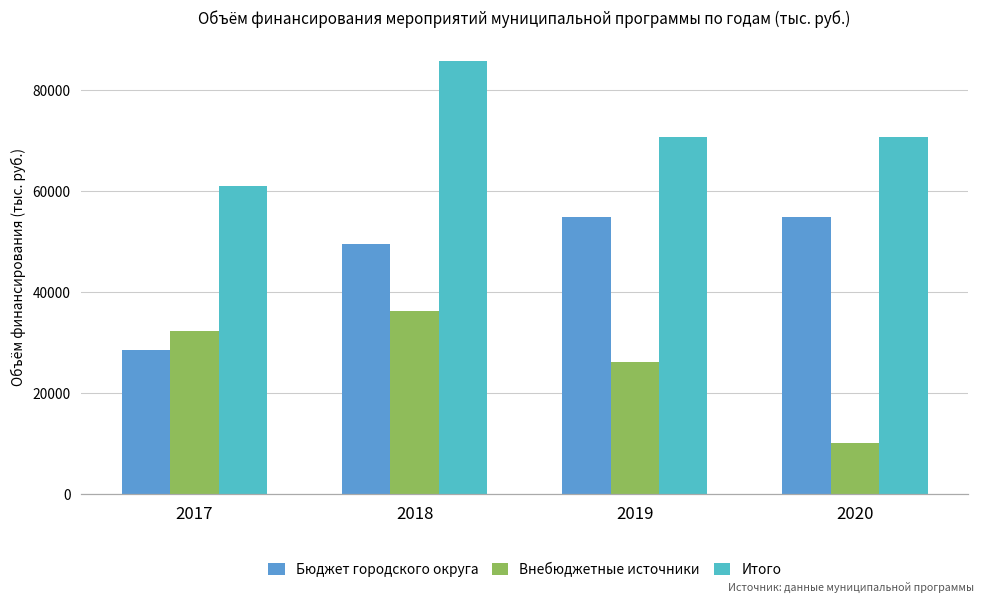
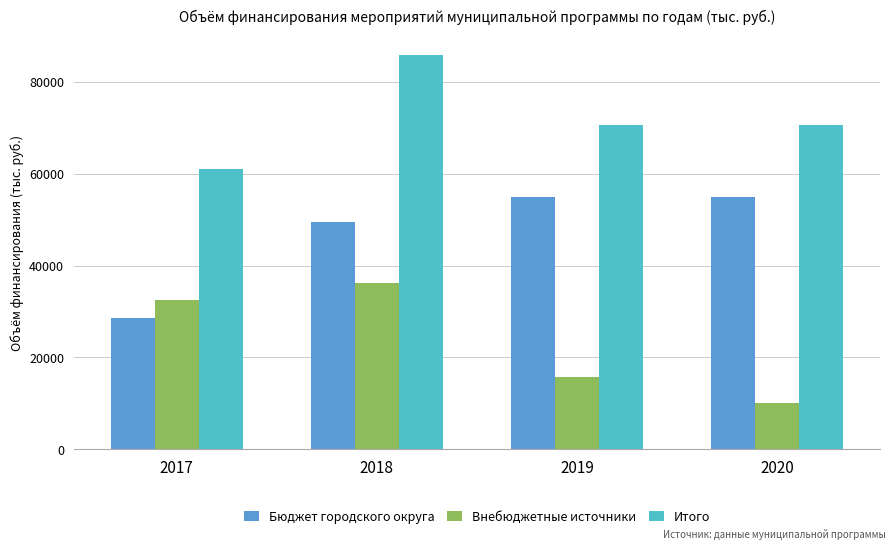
Внебюджетные источники, 2019: 26000 -> 16000
